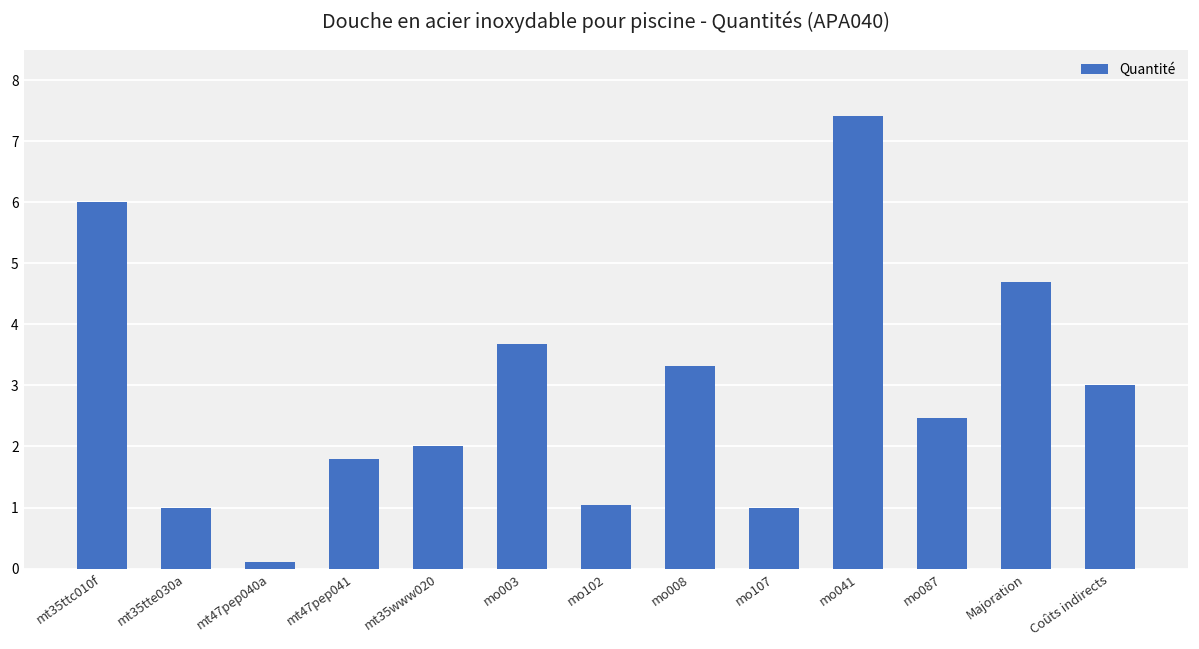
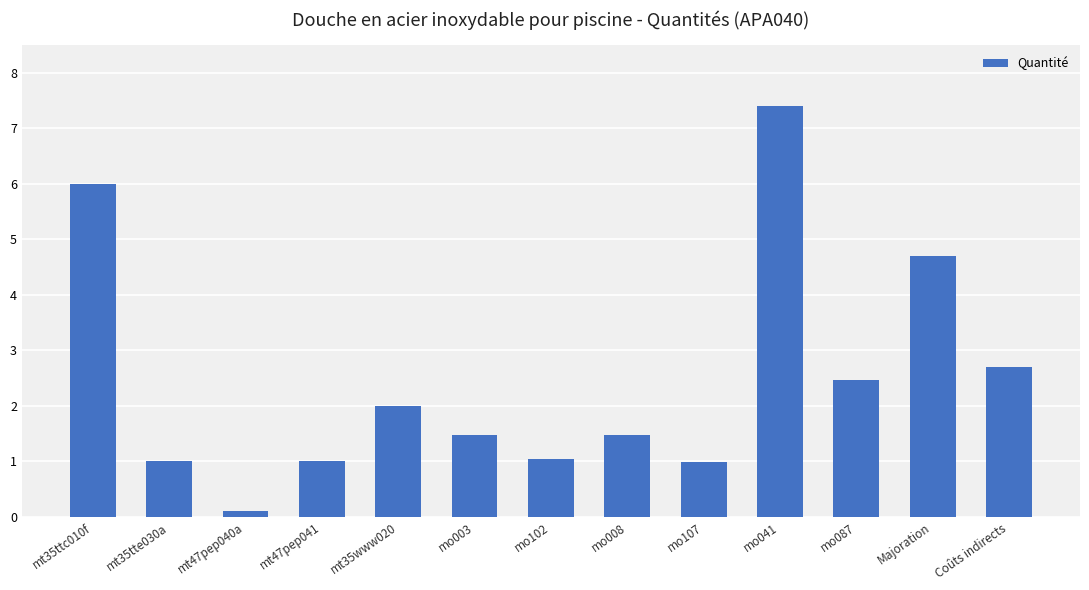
mt47pep041: 1.8 -> 1.0
mo003: 3.7 -> 1.5
mo008: 3.3 -> 1.5
Coûts indirects: 3.0 -> 2.7
